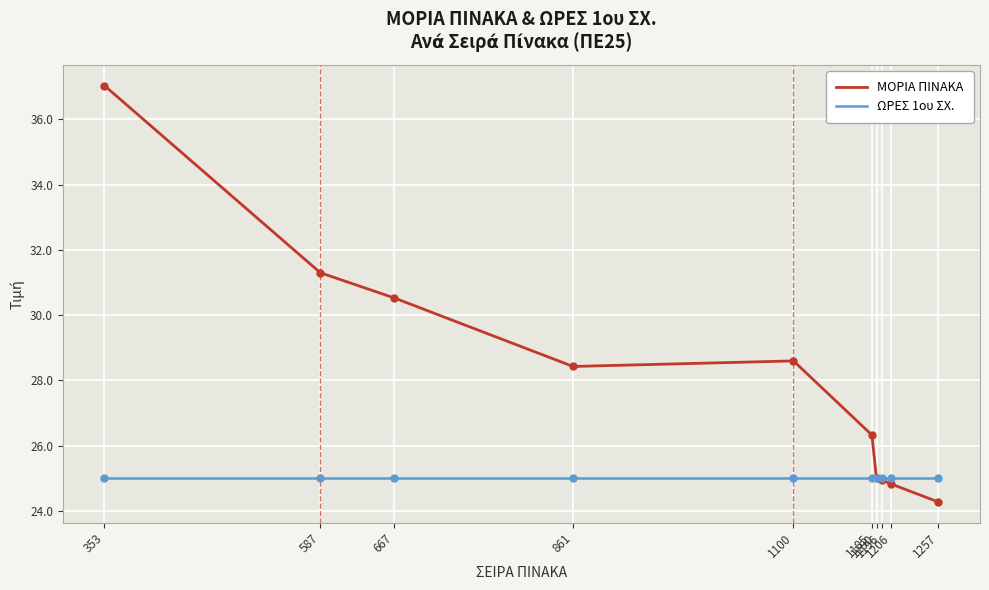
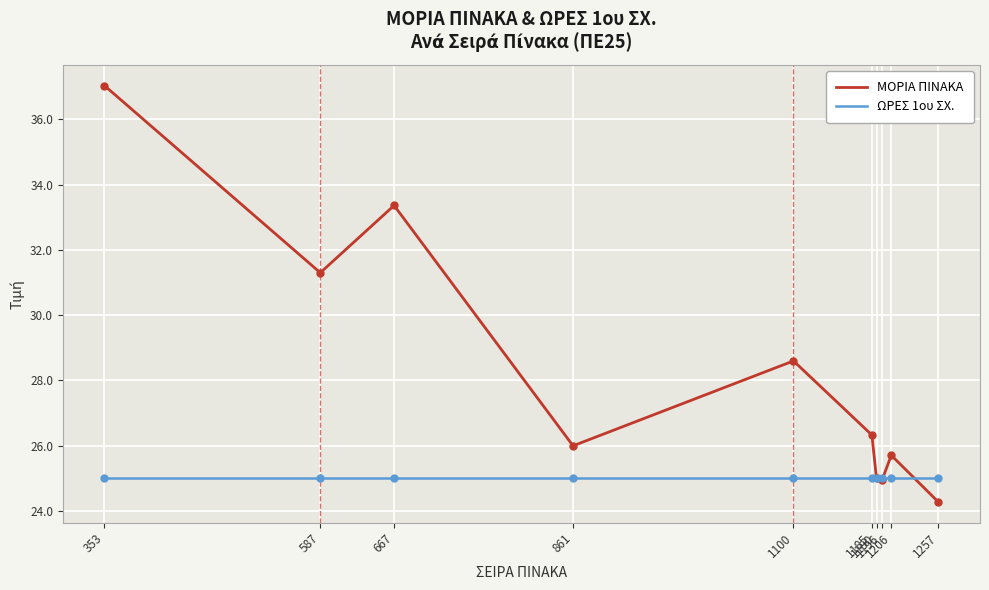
ΜΟΡΙΑ ΠΙΝΑΚΑ, 667: 30.5 -> 33.4
ΜΟΡΙΑ ΠΙΝΑΚΑ, 861: 28.4 -> 26.0
ΜΟΡΙΑ ΠΙΝΑΚΑ, 1206: 24.8 -> 25.7
